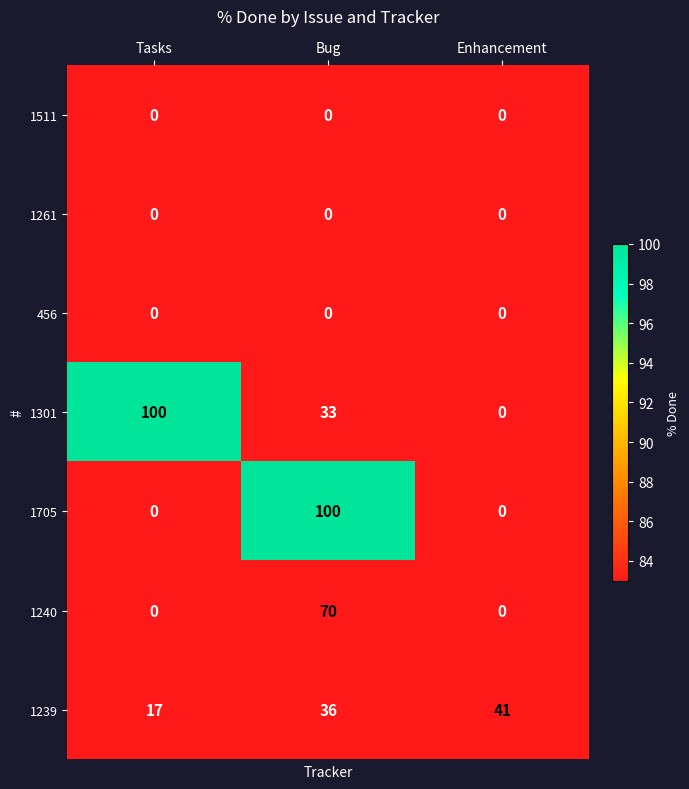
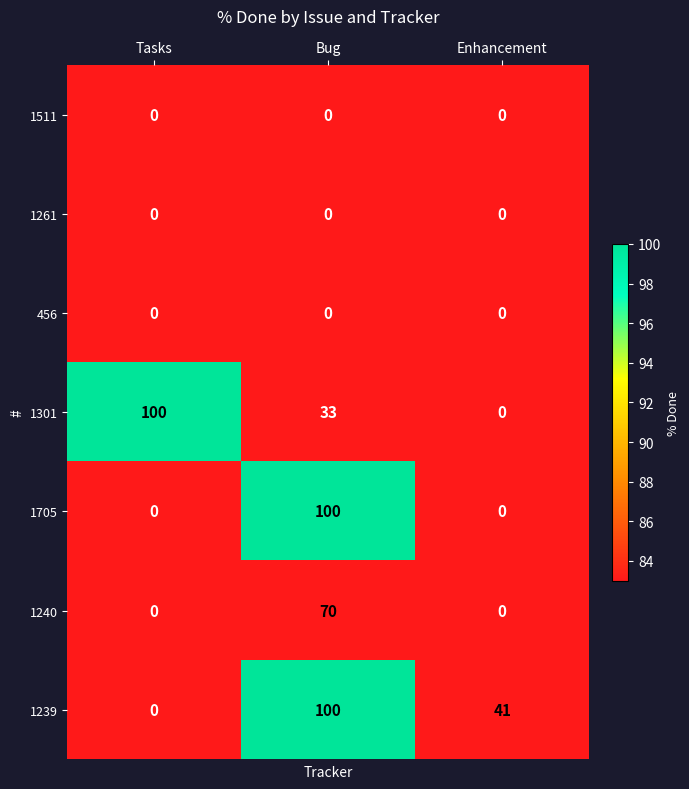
1239, Tasks: 17 -> 0
1239, Bug: 36 -> 100
